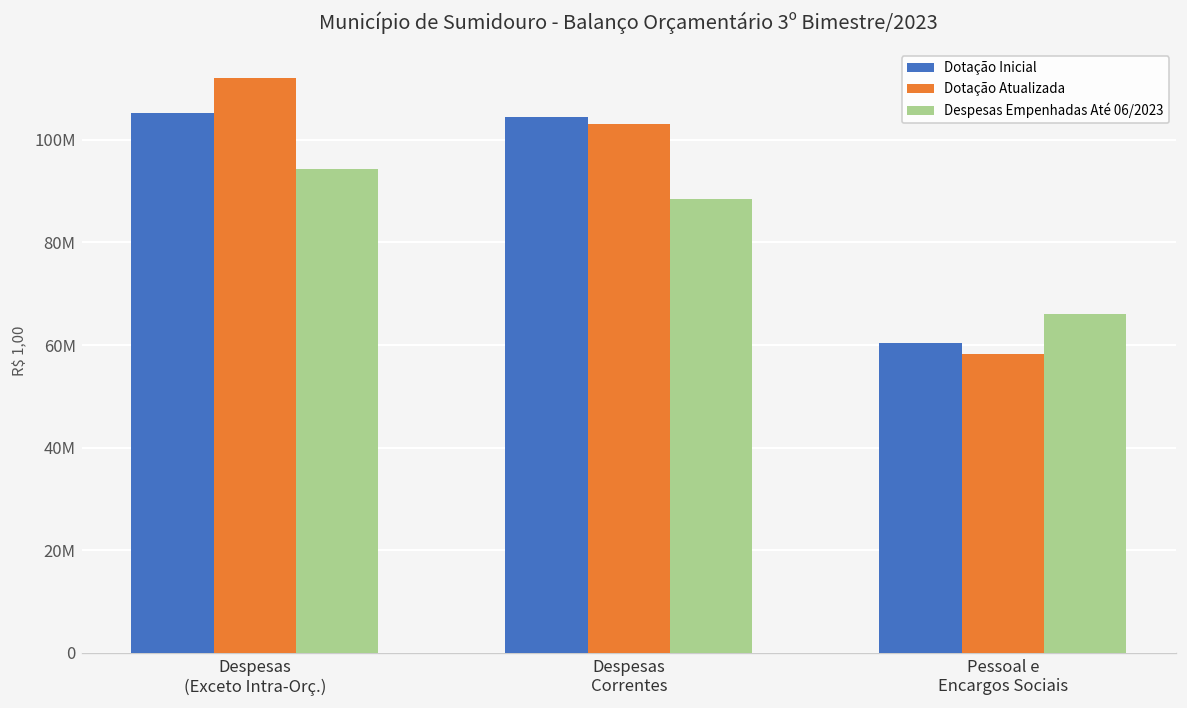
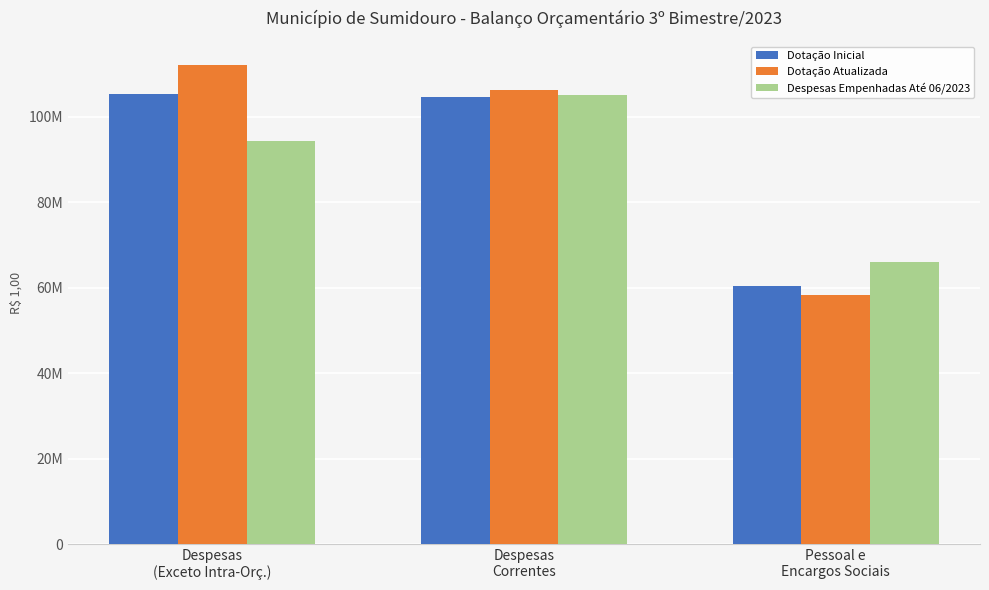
Dotação Atualizada, Despesas Correntes: 103000000 -> 106000000
Despesas Empenhadas Até 06/2023, Despesas Correntes: 88000000 -> 105000000
